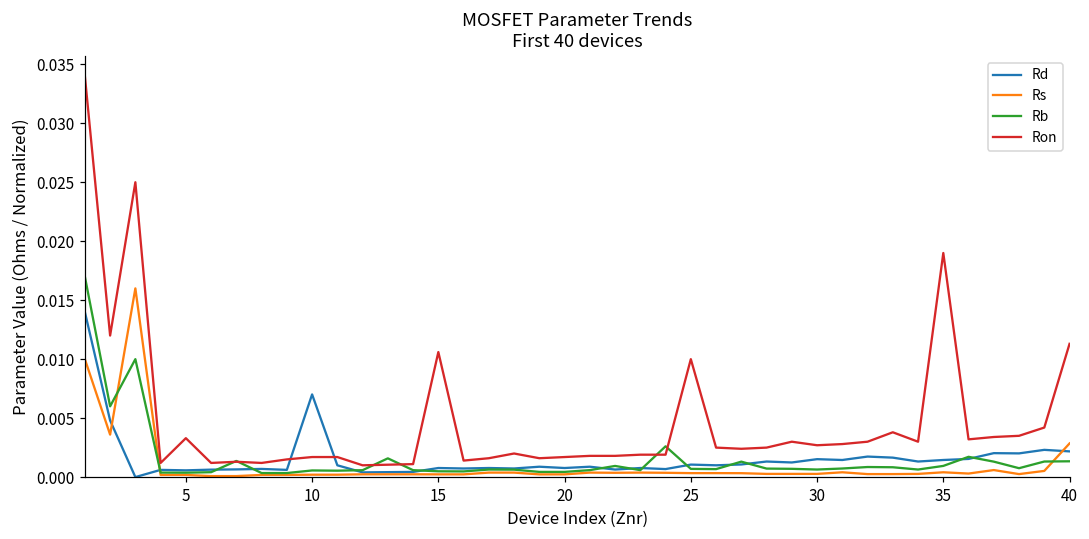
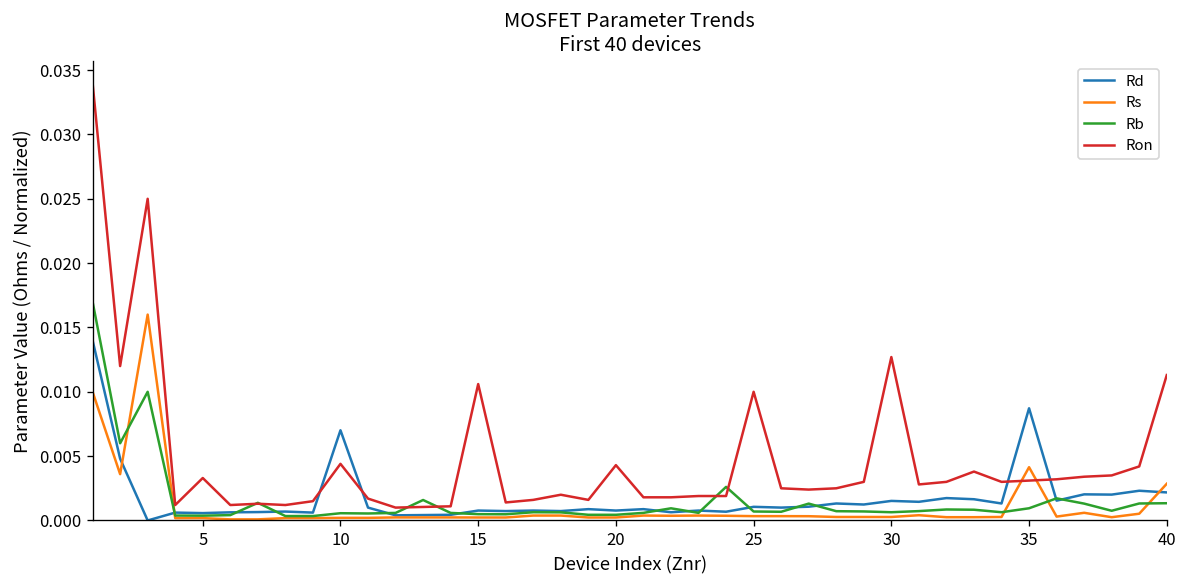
Ron, 10: 0.0017 -> 0.0044
Ron, 20: 0.0017 -> 0.0043
Ron, 30: 0.0027 -> 0.0127
Rd, 35: 0.0015 -> 0.0087
Rs, 35: 0.0004 -> 0.0041
Ron, 35: 0.0190 -> 0.0031
